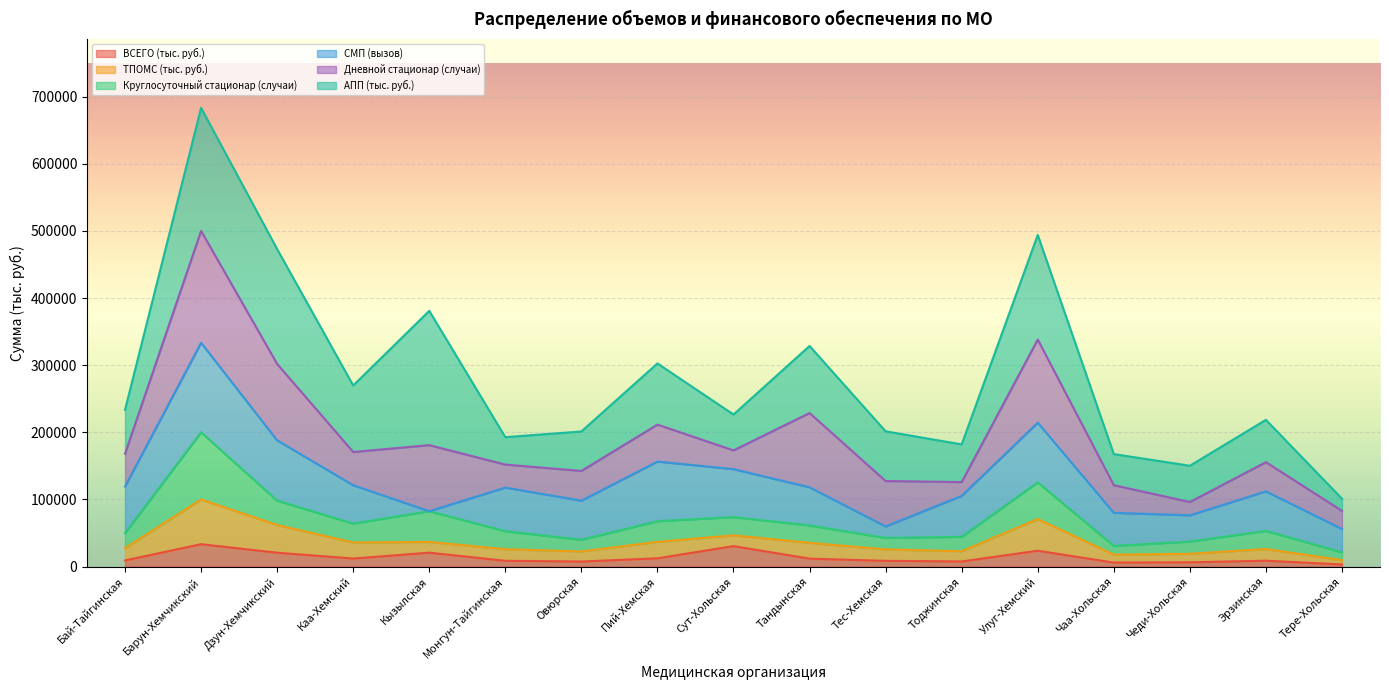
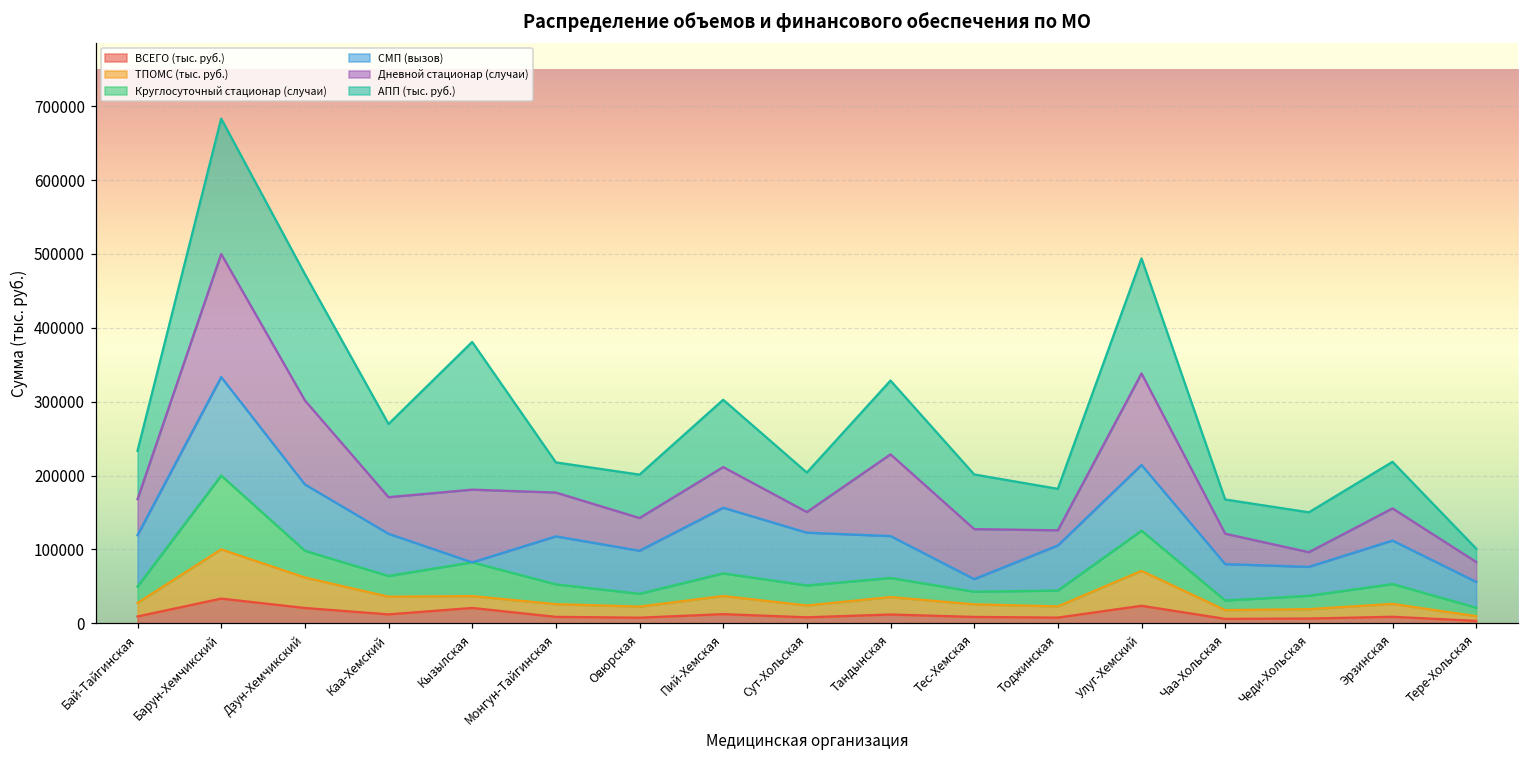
Дневной стационар (случаи), Монгун-Тайгинская: 30000 -> 60000
ВСЕГО (тыс. руб.), Сут-Хольская: 30000 -> 10000
